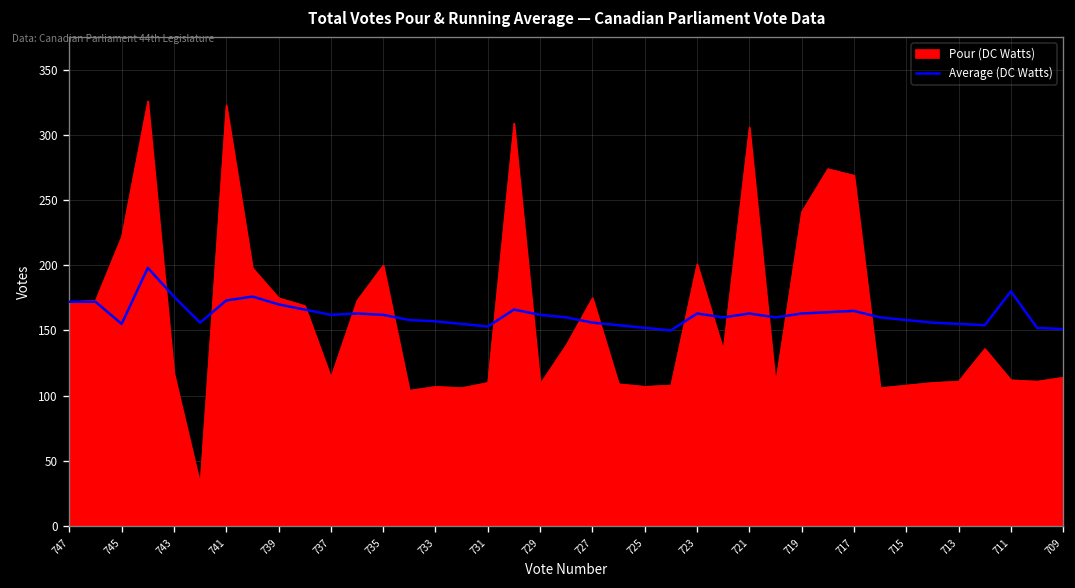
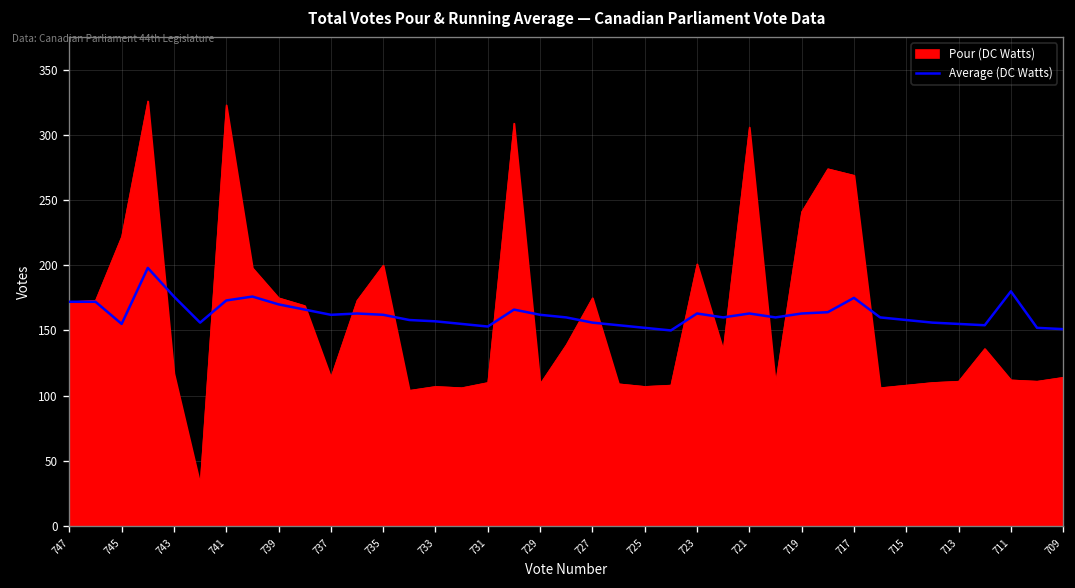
Average (DC Watts), 717: 165 -> 175
